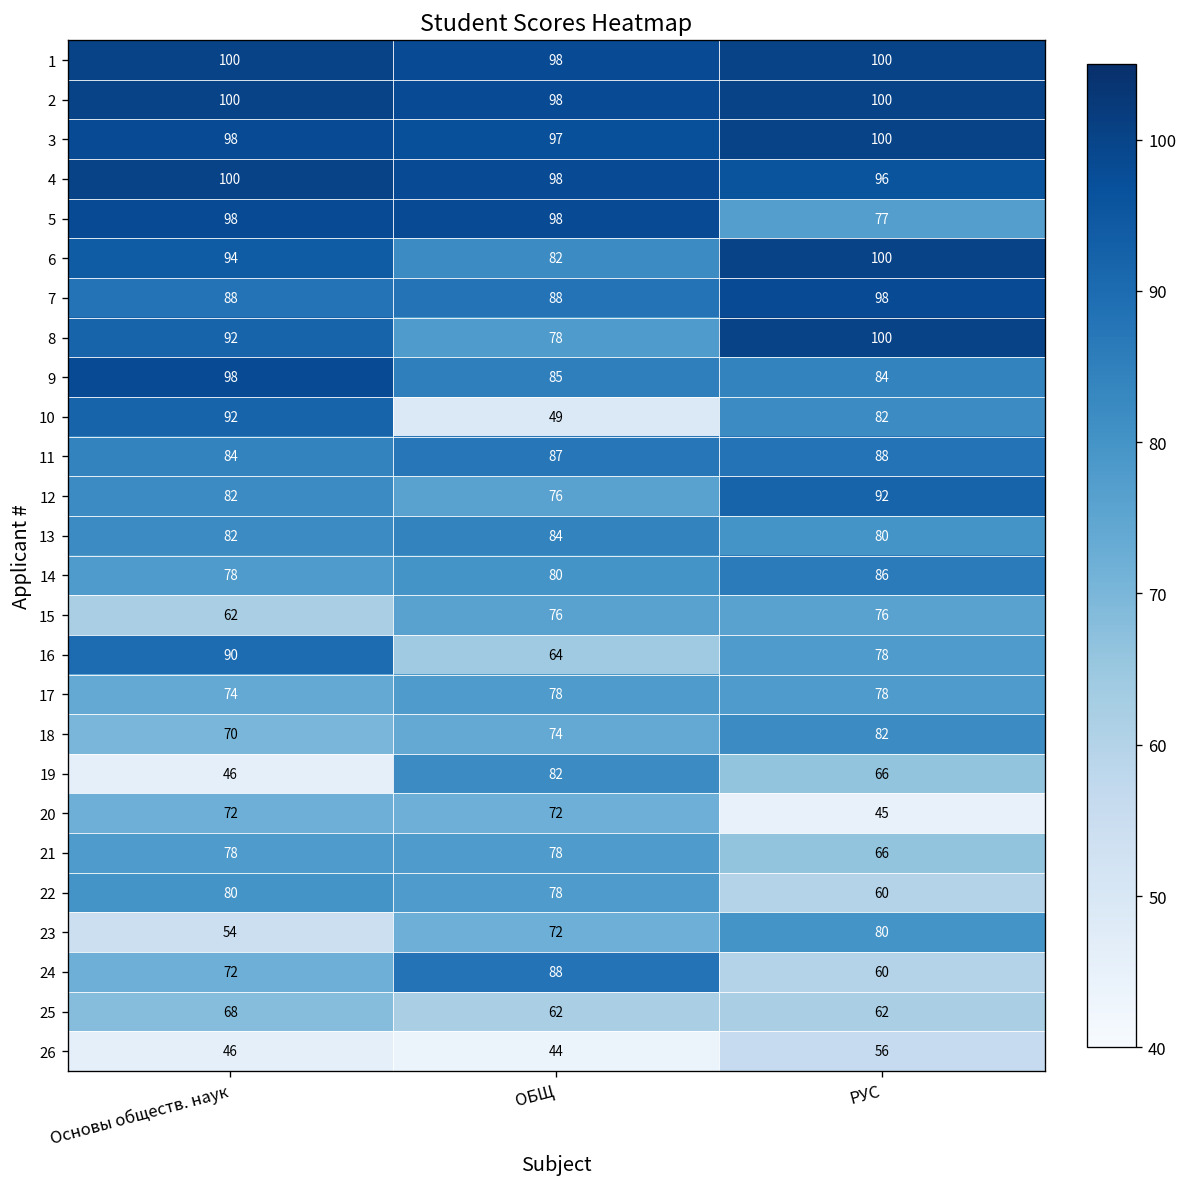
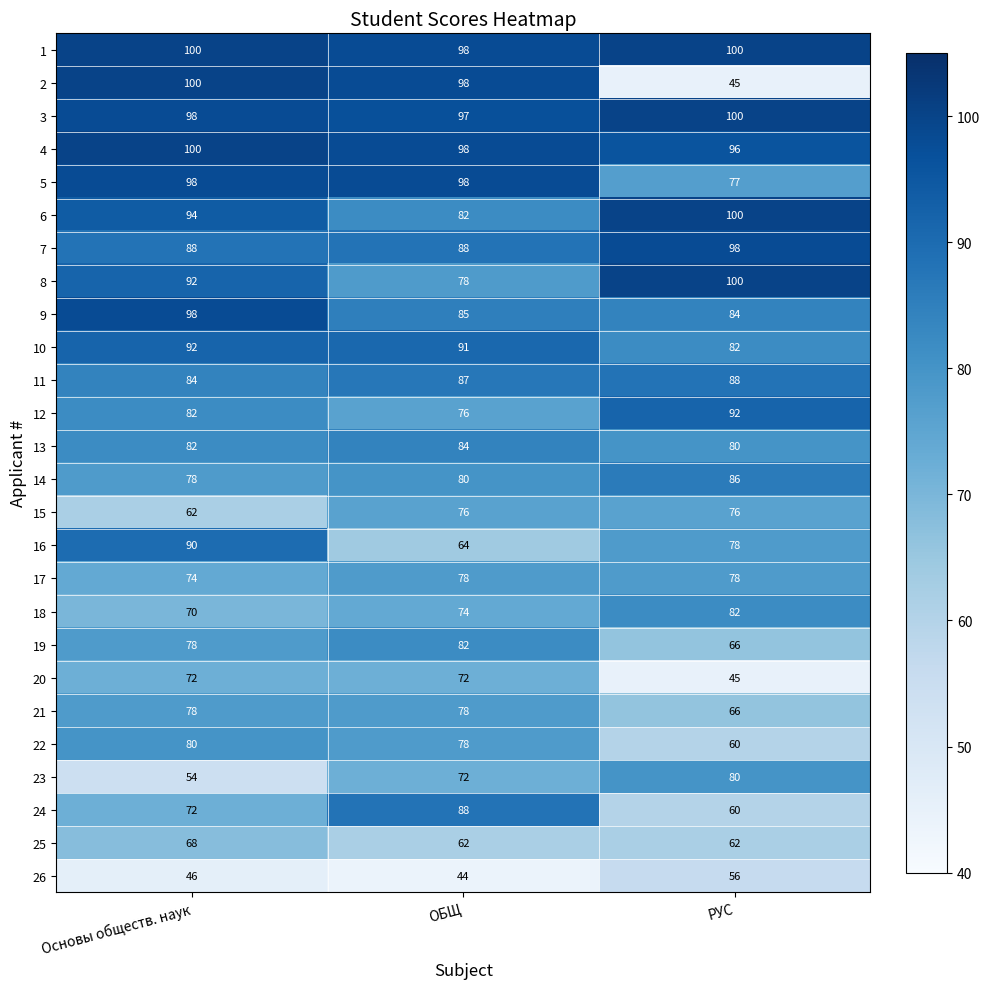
2, РУС: 100 -> 45
10, ОБЩ: 49 -> 91
19, Основы обществ. наук: 46 -> 78
